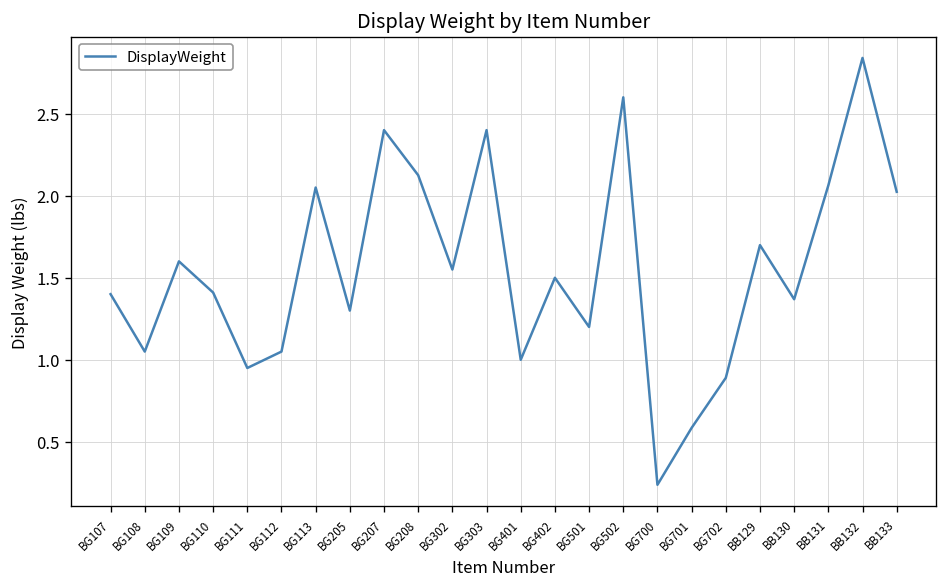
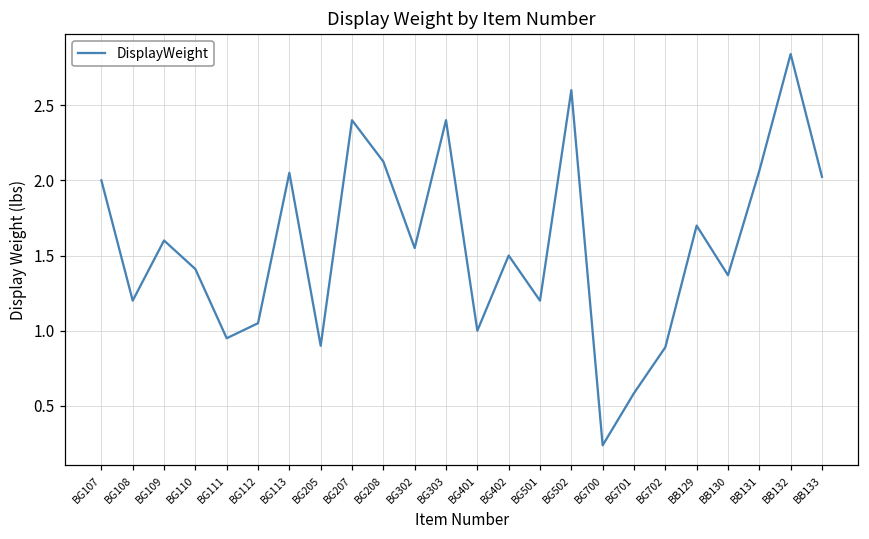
BG107: 1.4 -> 2.0
BG108: 1.05 -> 1.20
BG205: 1.3 -> 0.9
